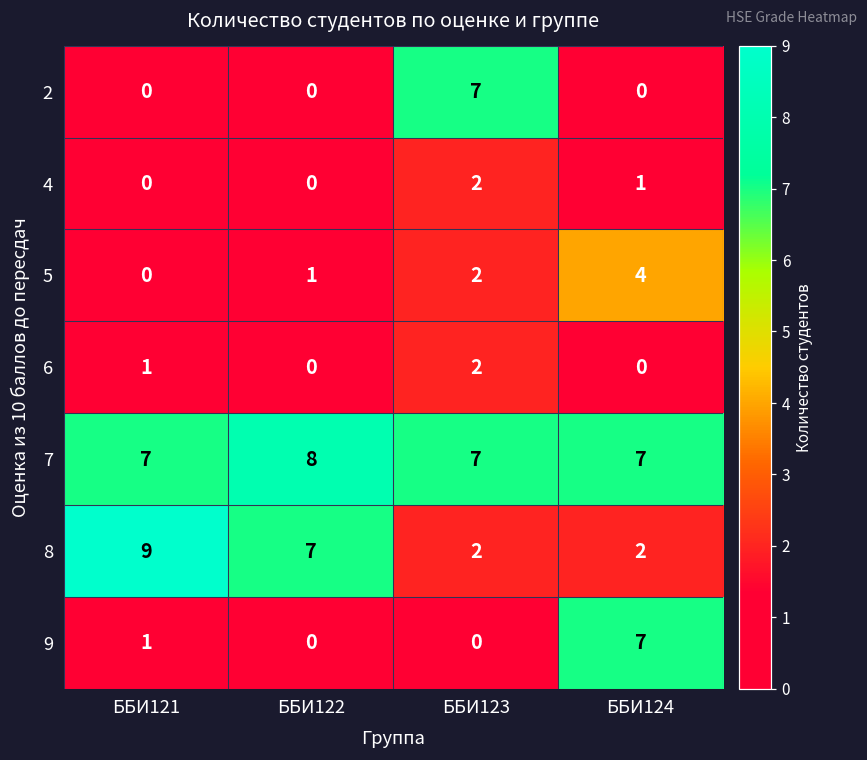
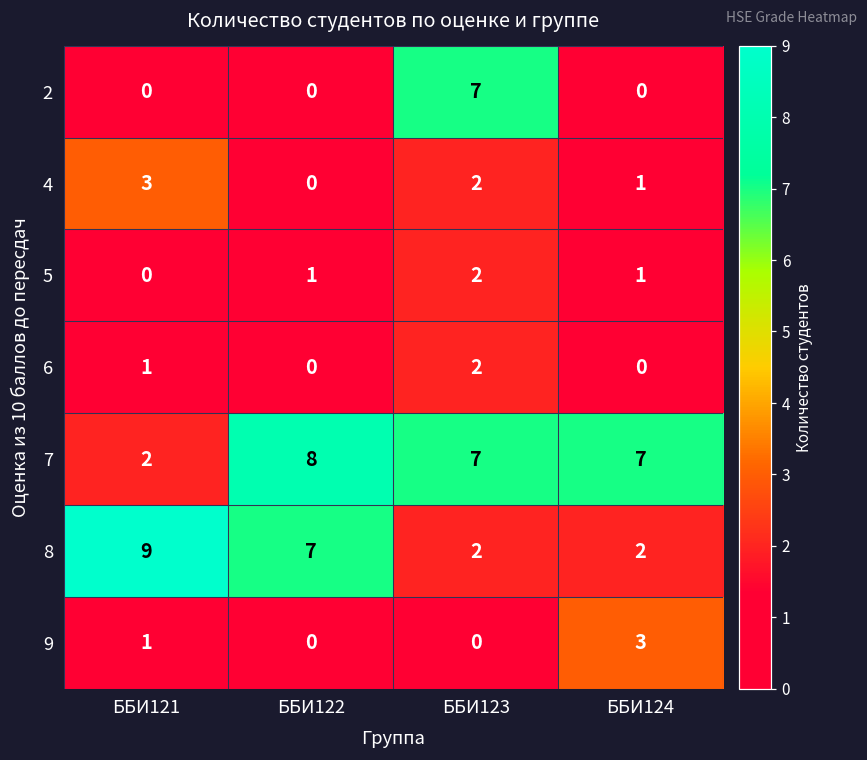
4, ББИ121: 0 -> 3
5, ББИ124: 4 -> 1
7, ББИ121: 7 -> 2
9, ББИ124: 7 -> 3
